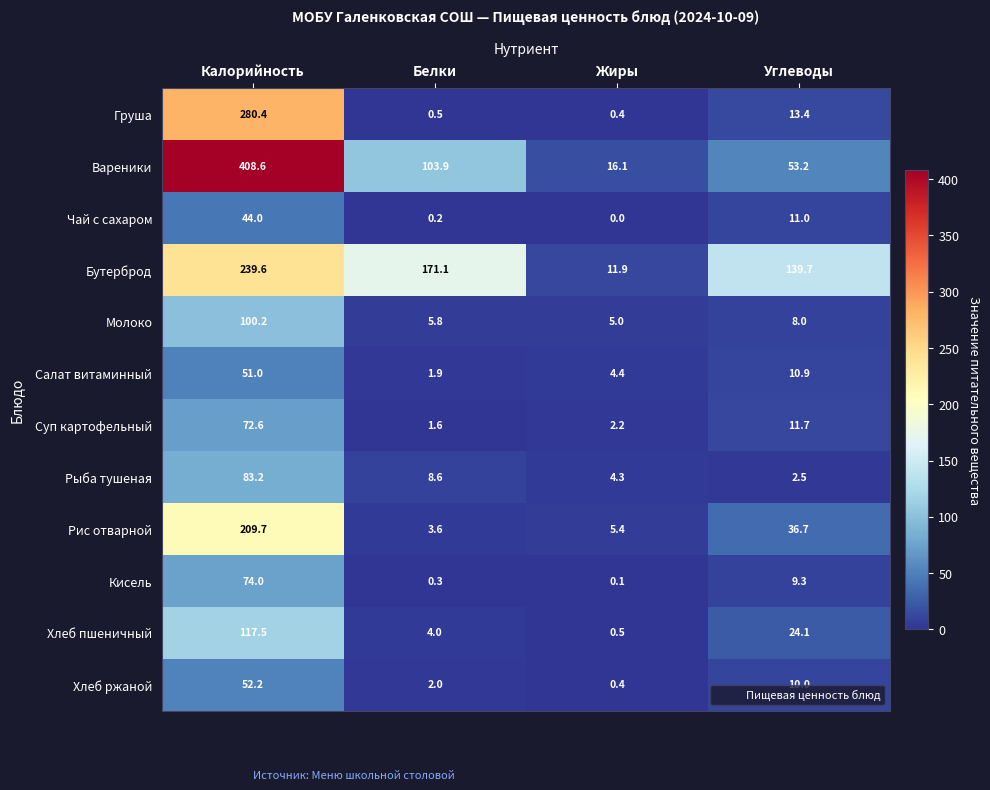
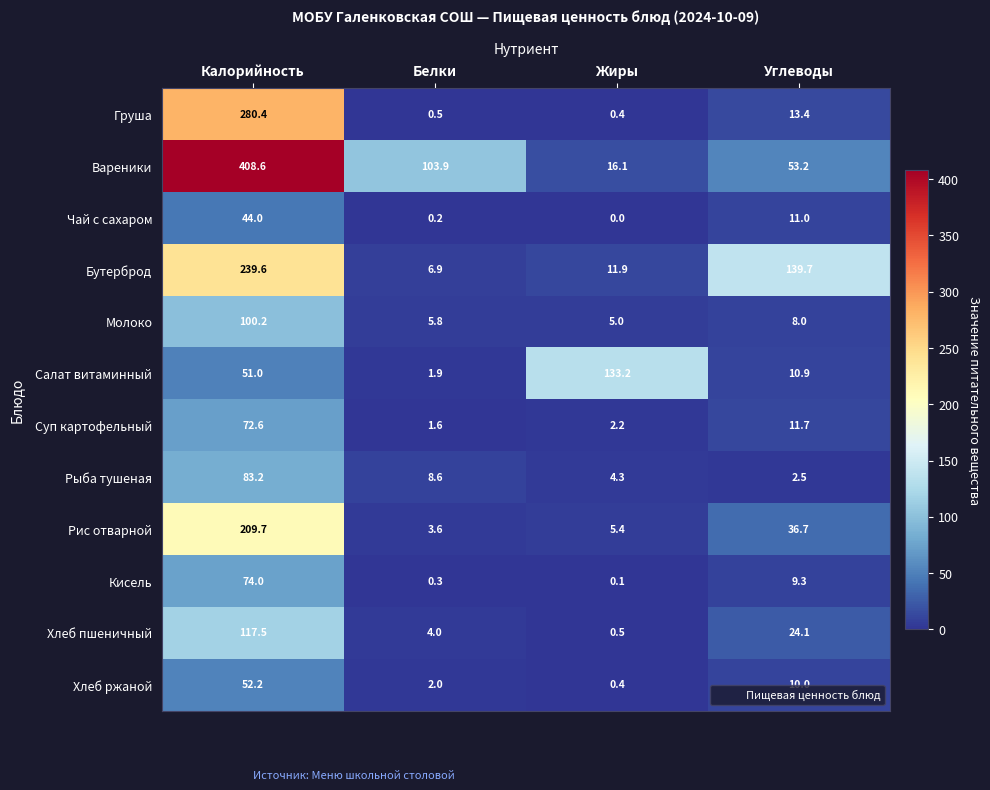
Бутерброд, Белки: 171.1 -> 6.9
Салат витаминный, Жиры: 4.4 -> 133.2
